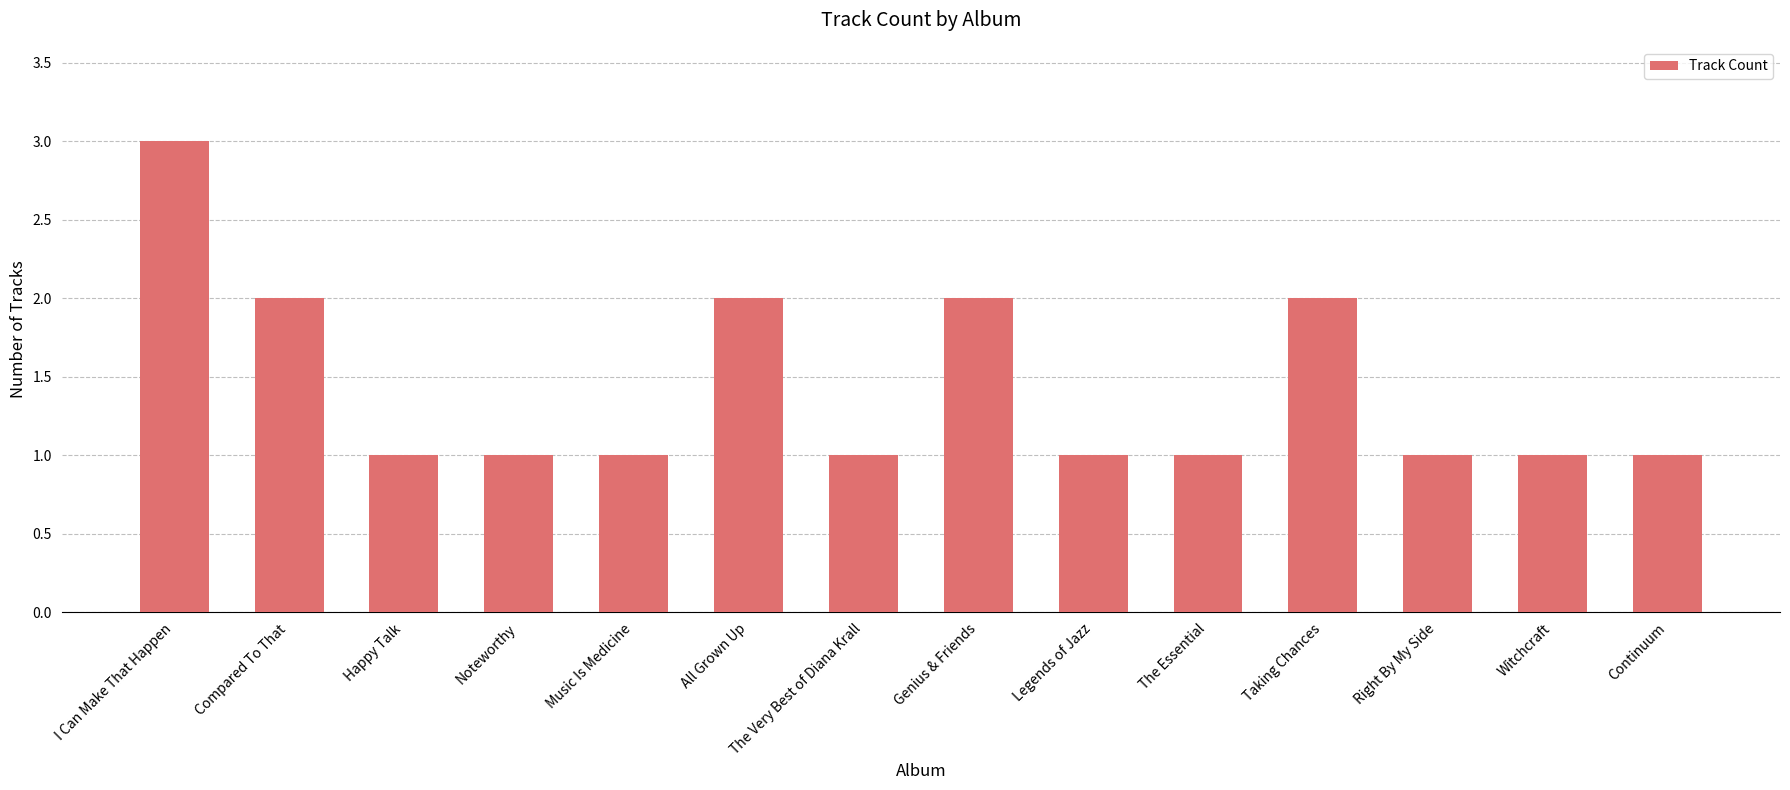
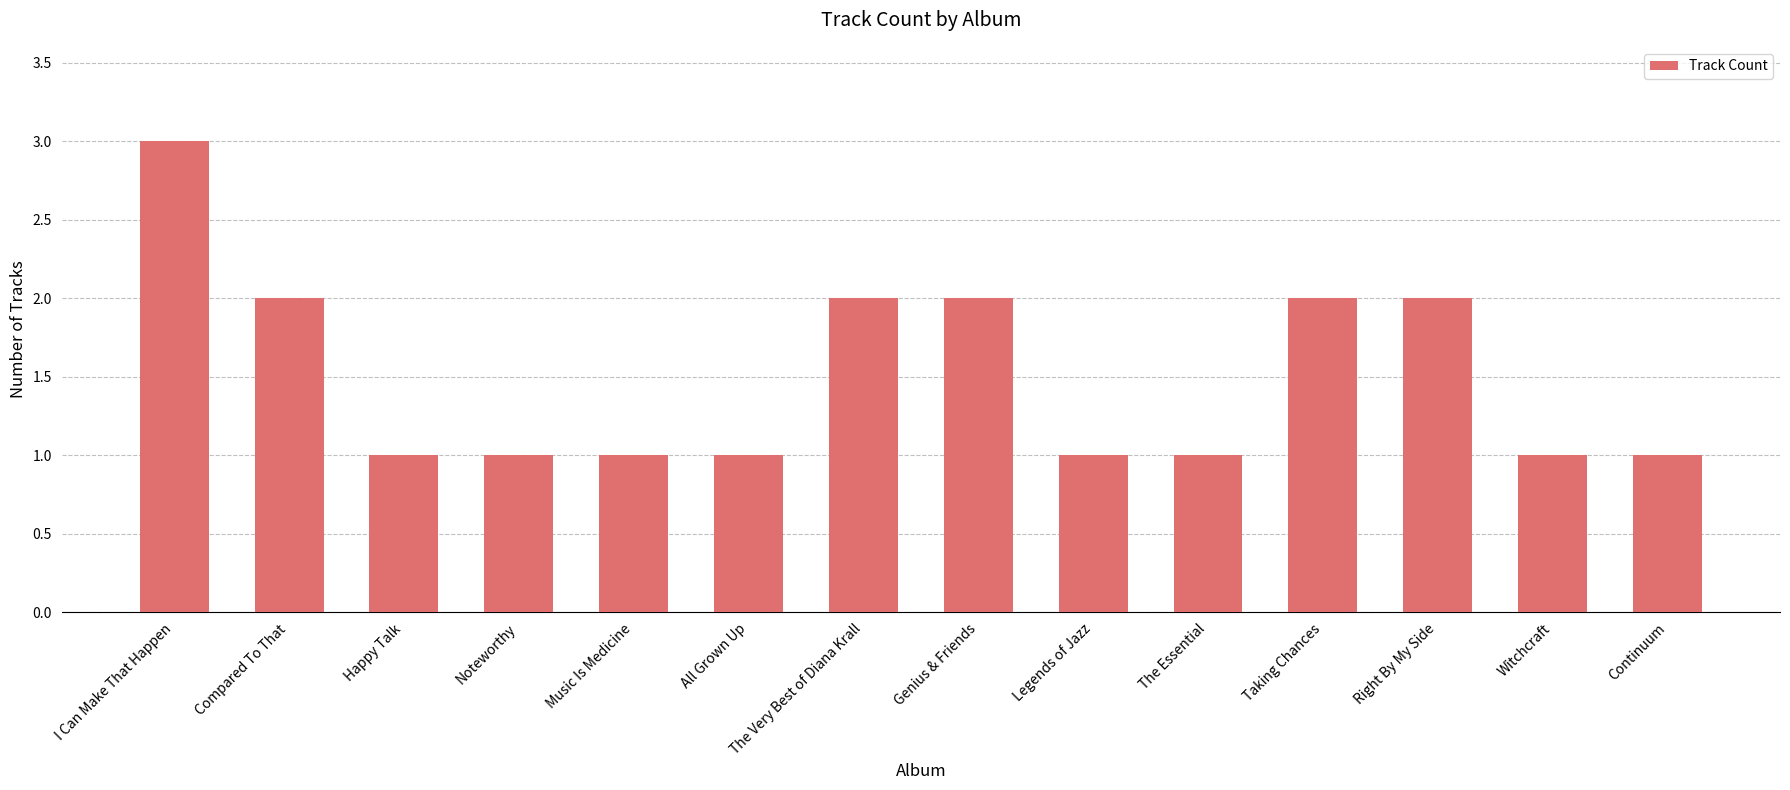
All Grown Up: 2 -> 1
The Very Best of Diana Krall: 1 -> 2
Right By My Side: 1 -> 2
